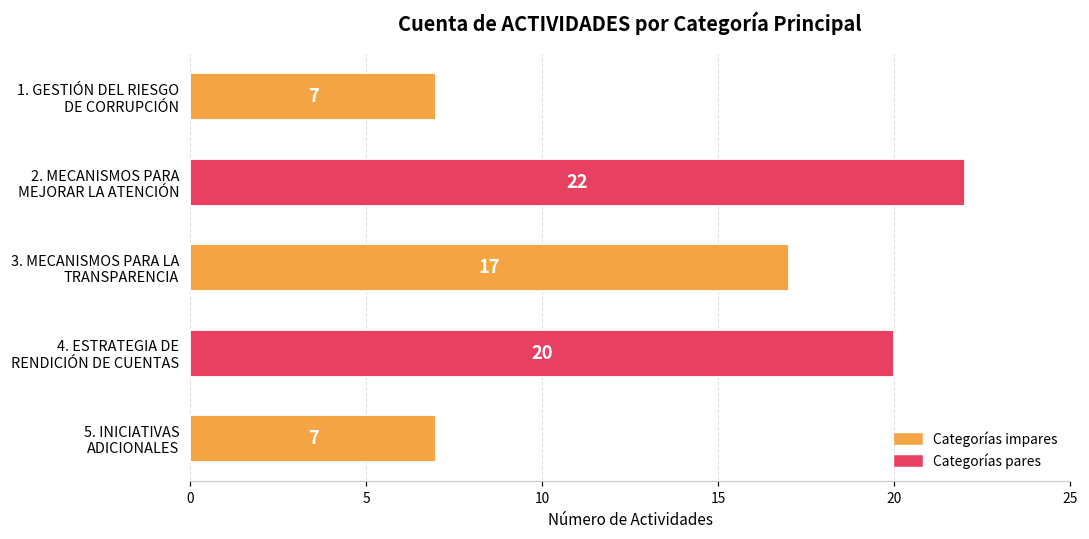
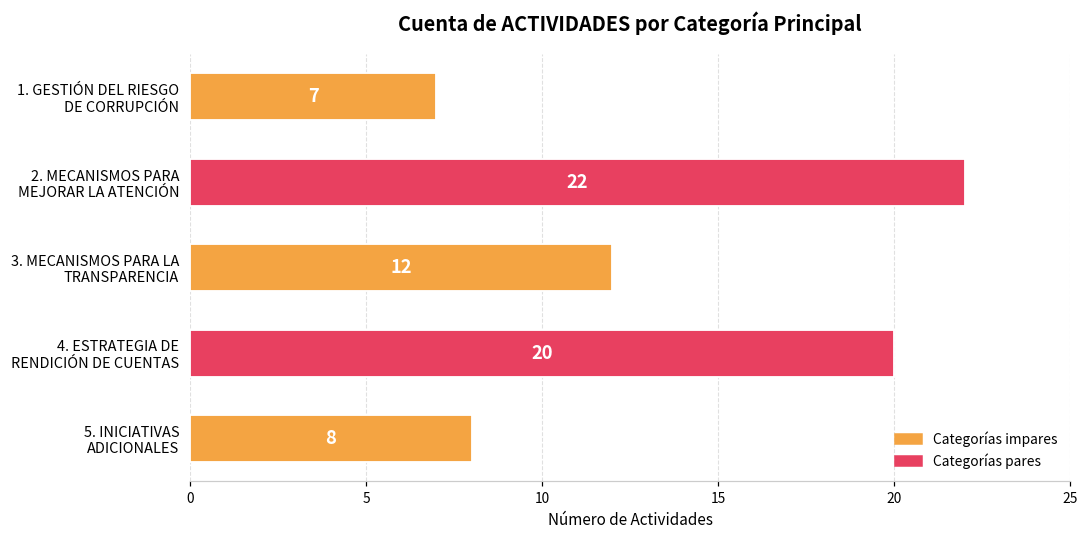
3. MECANISMOS PARA LA TRANSPARENCIA: 17 -> 12
5. INICIATIVAS ADICIONALES: 7 -> 8
